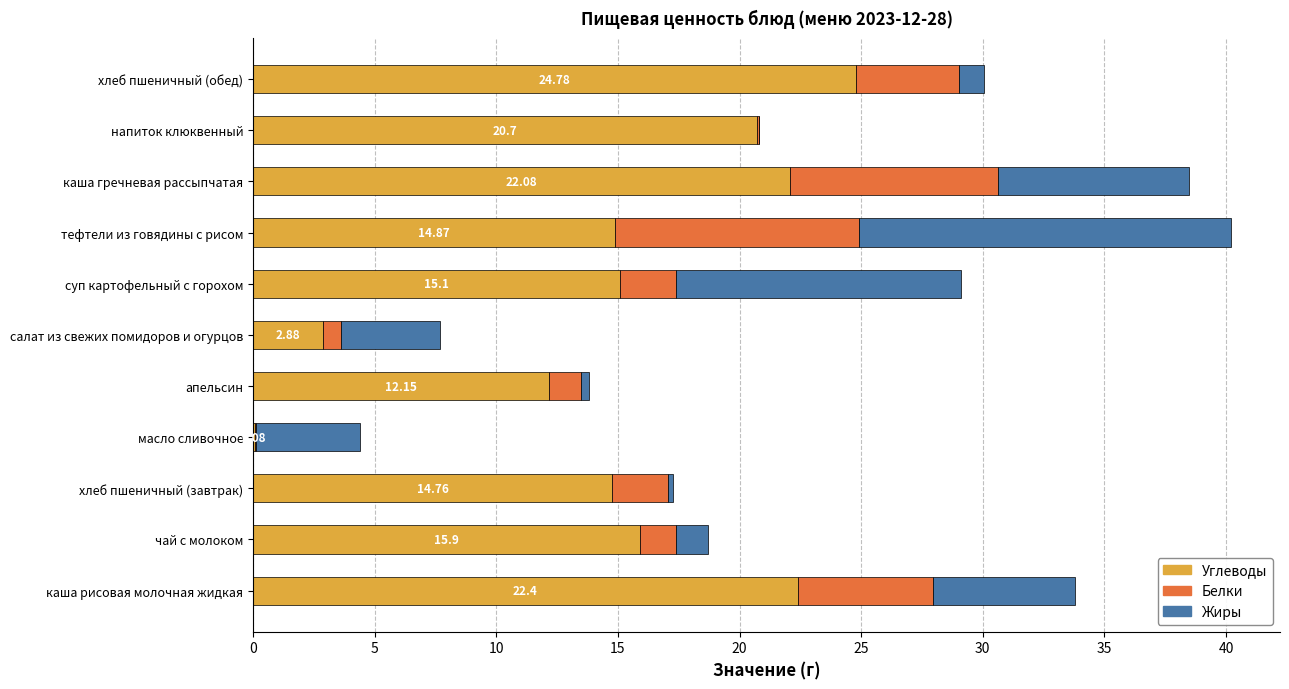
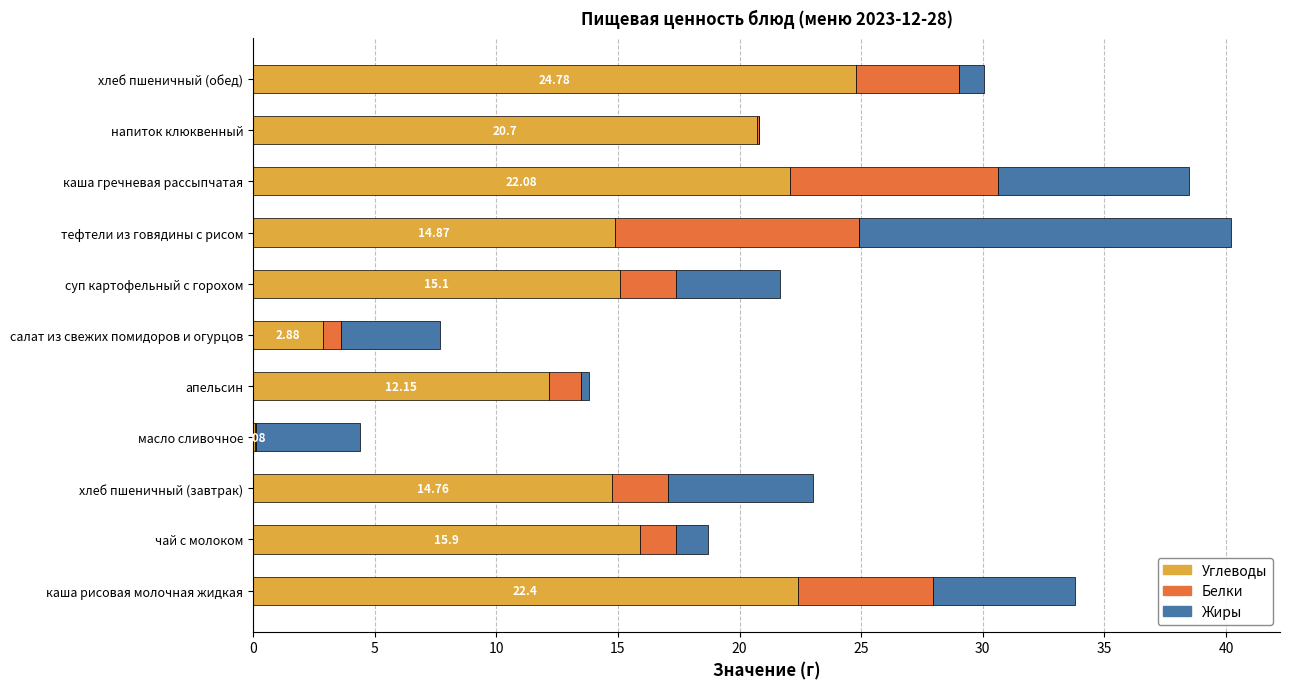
Жиры, суп картофельный с горохом: 11.7 -> 4.3
Жиры, хлеб пшеничный (завтрак): 0.2 -> 6.0
